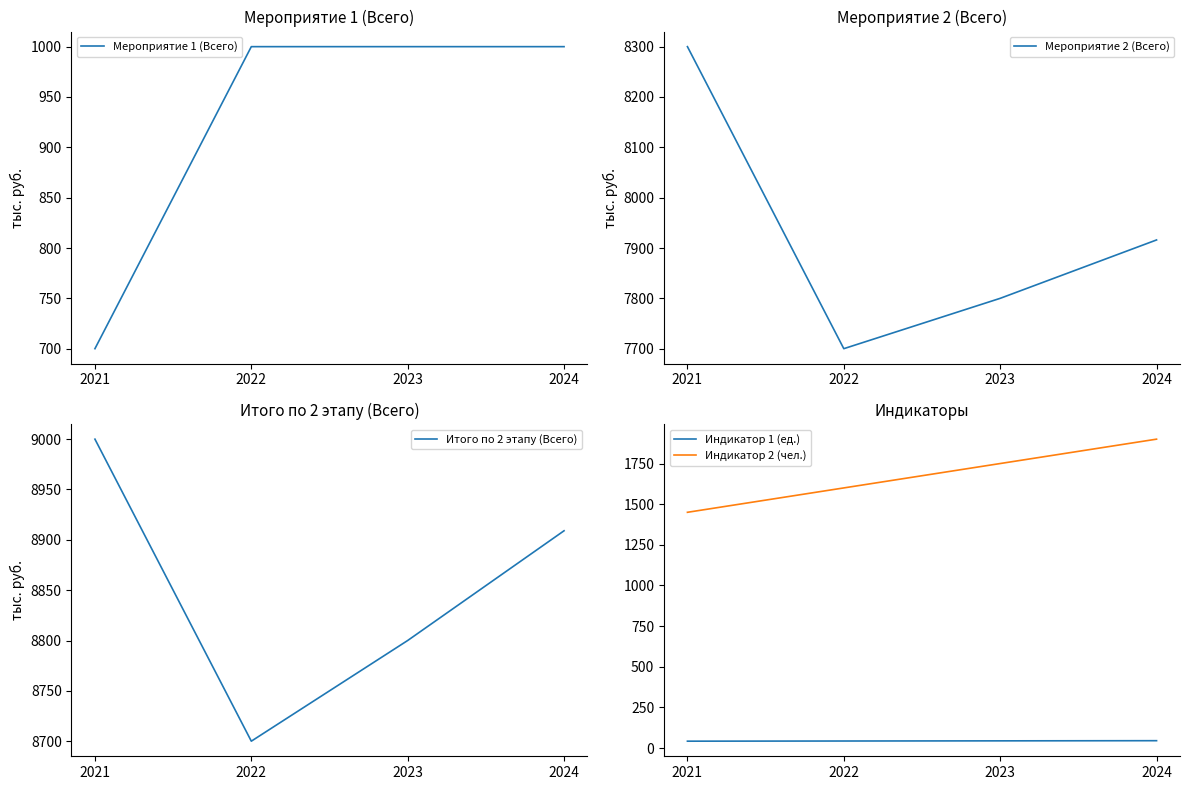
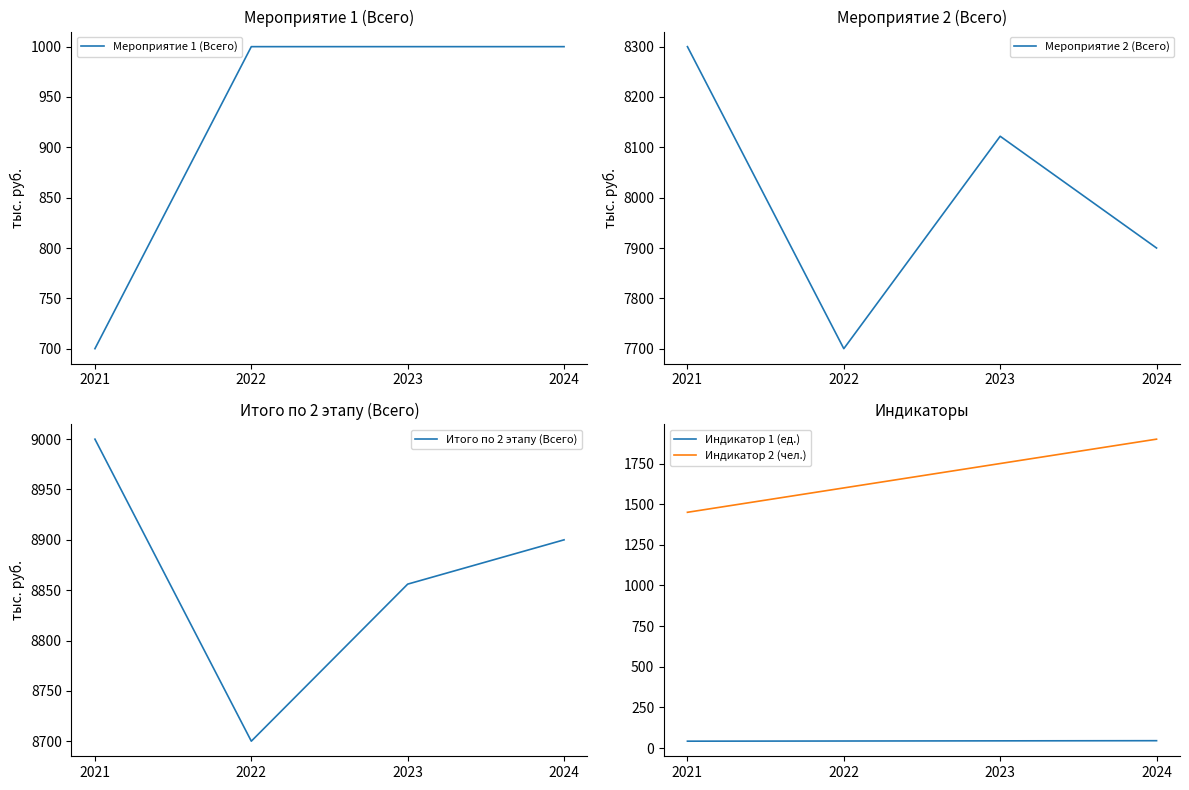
Мероприятие 2 (Всего), 2023: 7800 -> 8120
Мероприятие 2 (Всего), 2024: 7920 -> 7900
Итого по 2 этапу (Всего), 2023: 8800 -> 8856
Итого по 2 этапу (Всего), 2024: 8909 -> 8900
